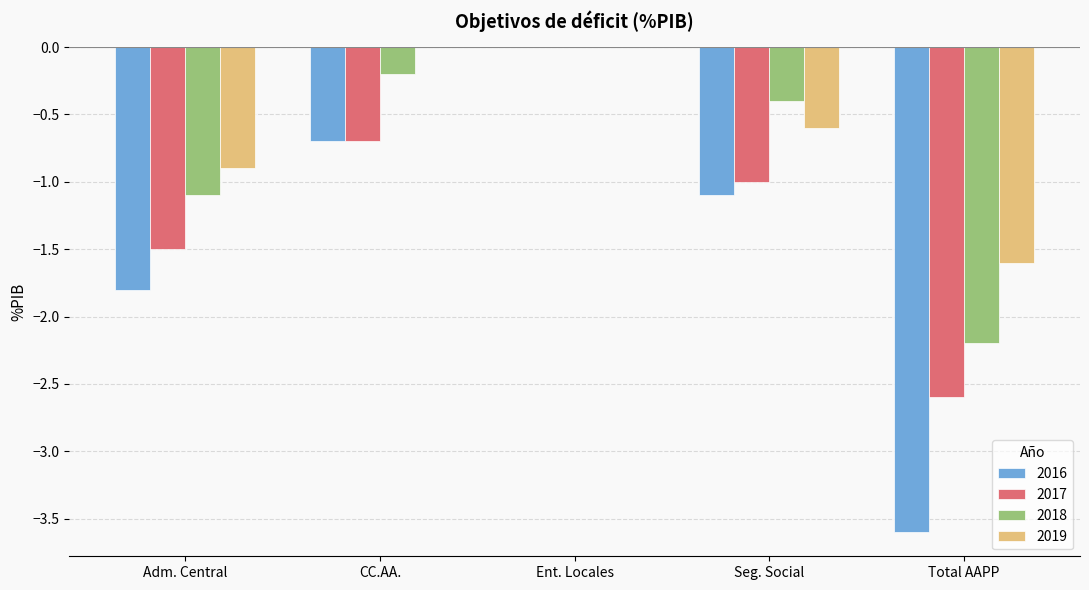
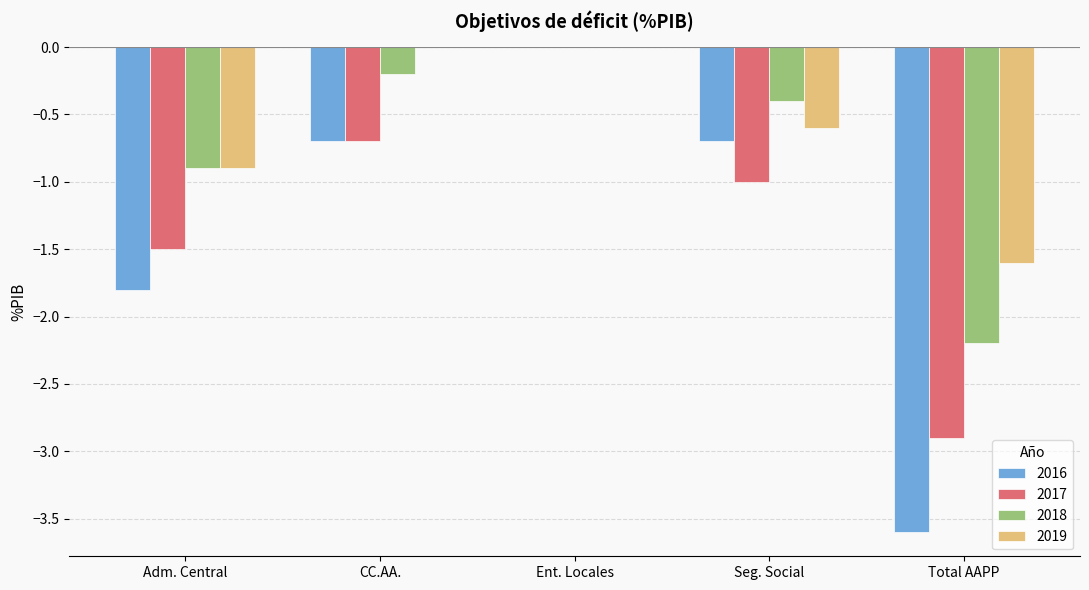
2018, Adm. Central: -1.1 -> -0.9
2016, Seg. Social: -1.1 -> -0.7
2017, Total AAPP: -2.6 -> -2.9
